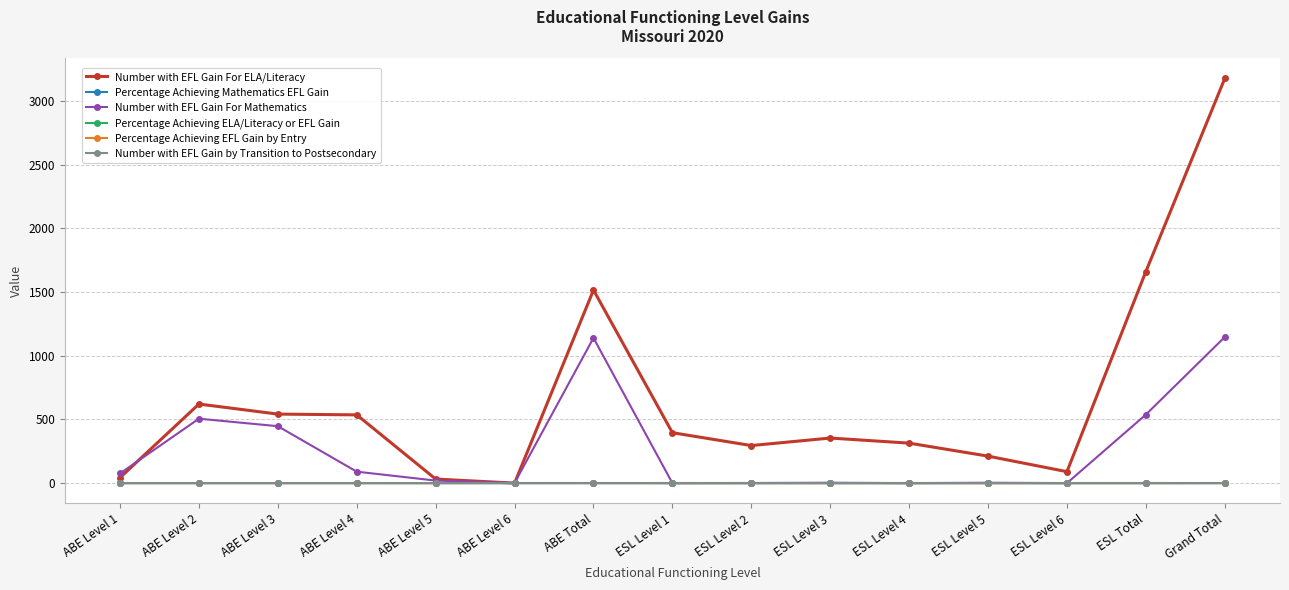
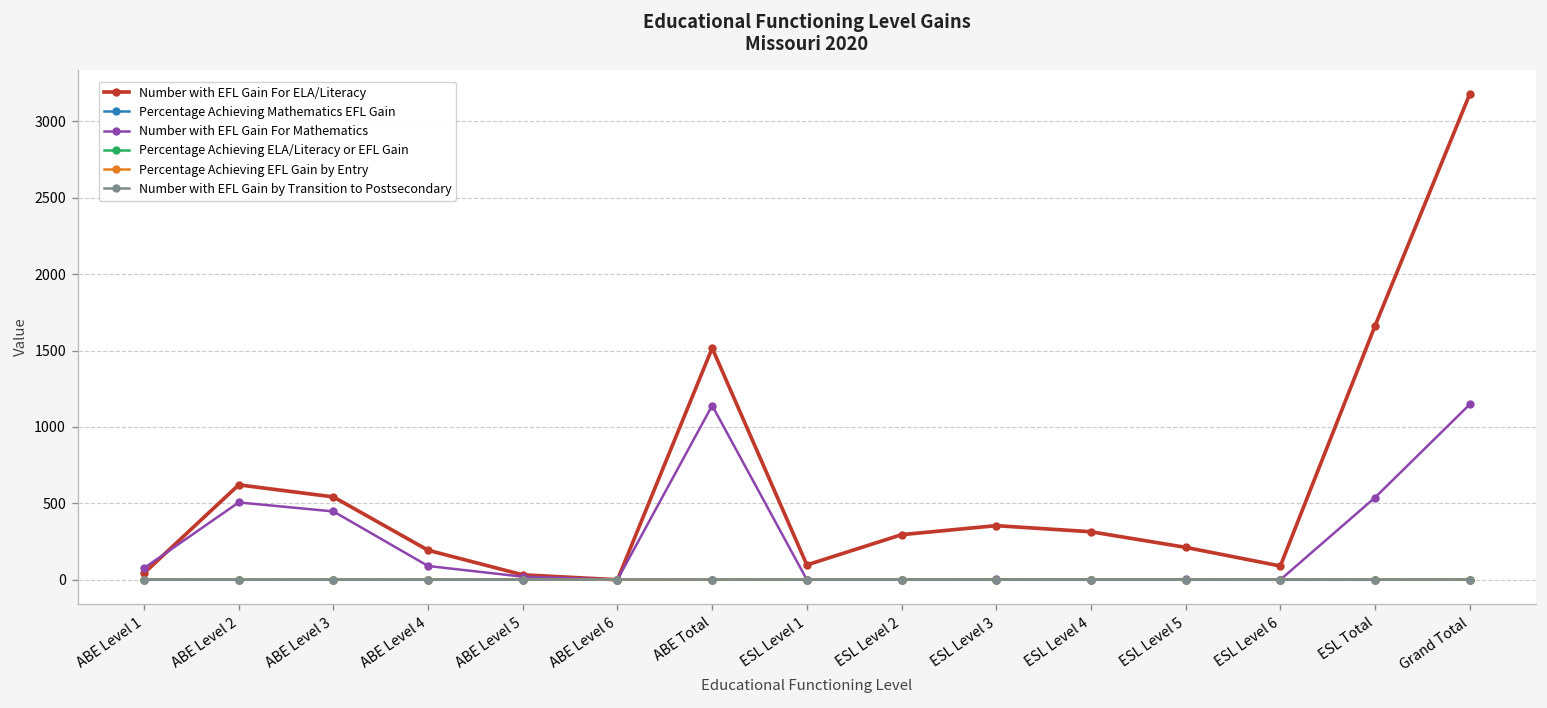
Number with EFL Gain For ELA/Literacy, ABE Level 4: 540 -> 190
Number with EFL Gain For ELA/Literacy, ESL Level 1: 400 -> 100
